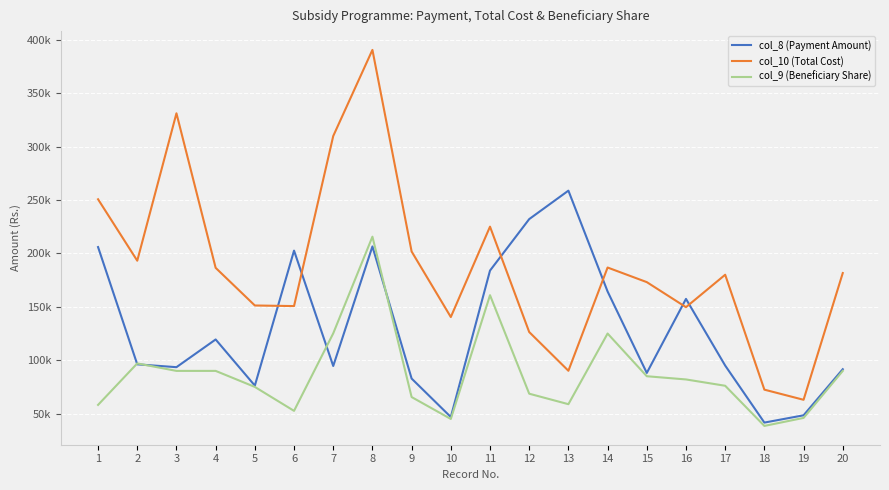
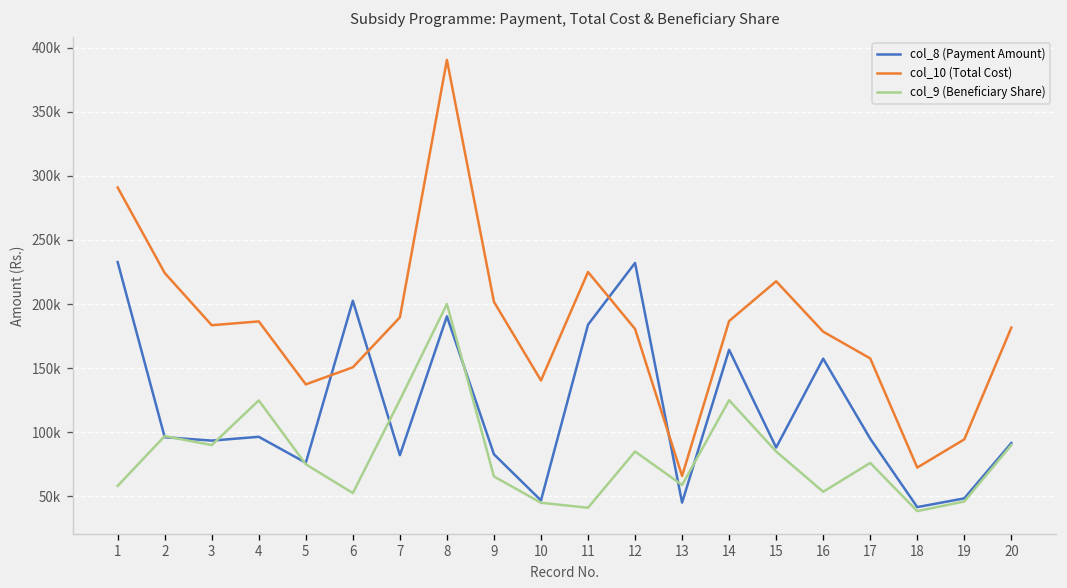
col_8 (Payment Amount), 1: 206000 -> 233000
col_10 (Total Cost), 1: 251000 -> 291000
col_10 (Total Cost), 2: 193000 -> 224000
col_10 (Total Cost), 3: 331000 -> 183000
col_8 (Payment Amount), 4: 119000 -> 96000
col_9 (Beneficiary Share), 4: 90000 -> 125000
col_10 (Total Cost), 5: 151000 -> 137000
col_8 (Payment Amount), 7: 95000 -> 82000
col_10 (Total Cost), 7: 310000 -> 190000
col_8 (Payment Amount), 8: 206000 -> 190000
col_9 (Beneficiary Share), 8: 216000 -> 200000
col_9 (Beneficiary Share), 11: 161000 -> 41000
col_10 (Total Cost), 12: 126000 -> 181000
col_9 (Beneficiary Share), 12: 69000 -> 85000
col_8 (Payment Amount), 13: 259000 -> 45000
col_10 (Total Cost), 13: 90000 -> 66000
col_10 (Total Cost), 15: 173000 -> 218000
col_10 (Total Cost), 16: 150000 -> 178000
col_9 (Beneficiary Share), 16: 82000 -> 54000
col_10 (Total Cost), 17: 180000 -> 158000
col_10 (Total Cost), 19: 63000 -> 94000
